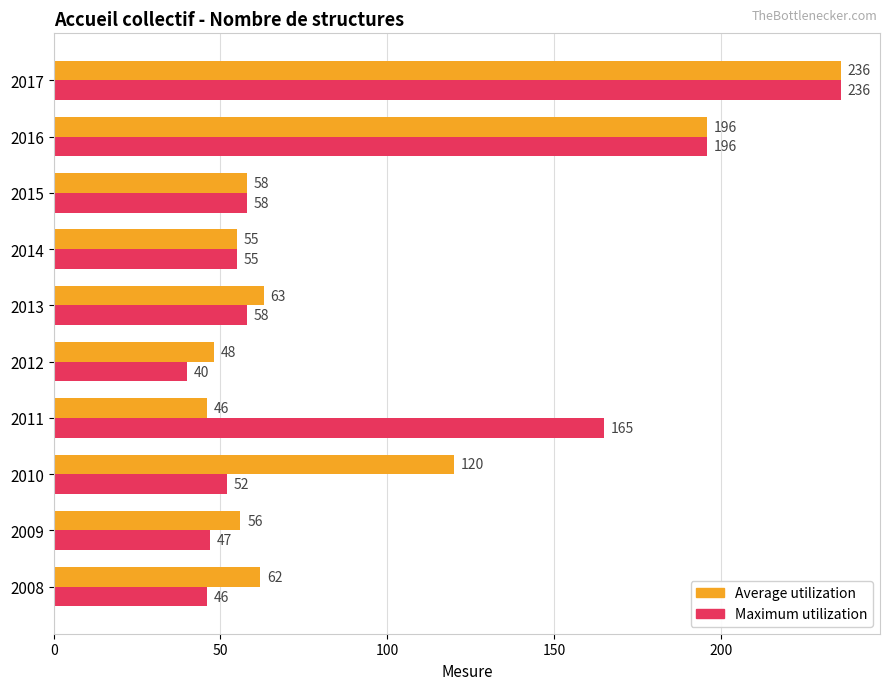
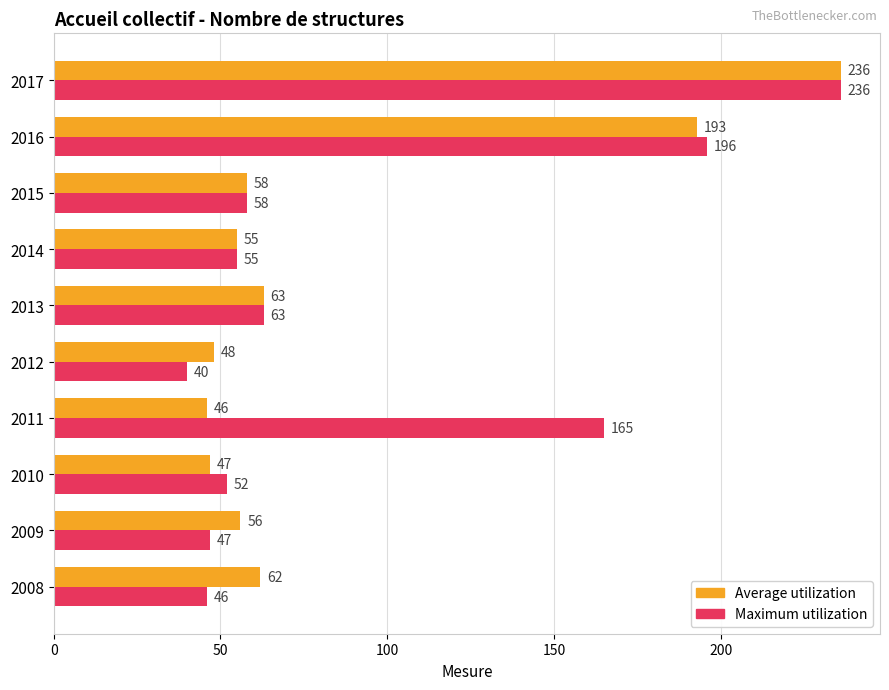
Average utilization, 2016: 196 -> 193
Maximum utilization, 2013: 58 -> 63
Average utilization, 2010: 120 -> 47
